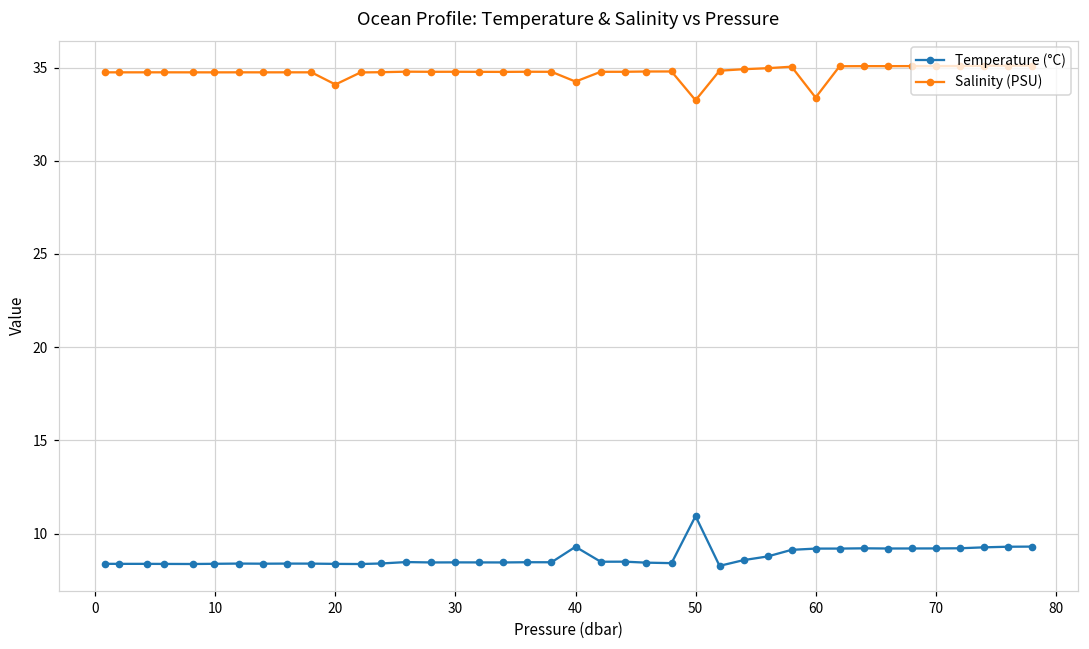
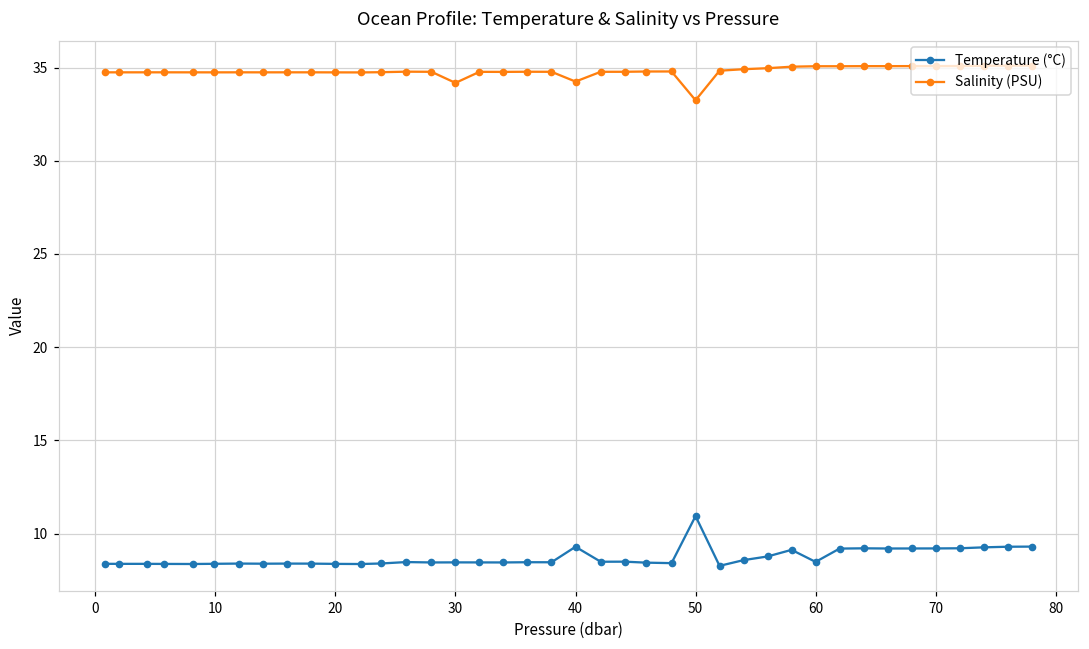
Salinity (PSU), 20: 34.1 -> 34.7
Salinity (PSU), 30: 34.8 -> 34.2
Temperature (°C), 60: 9.2 -> 8.5
Salinity (PSU), 60: 33.4 -> 35.1
